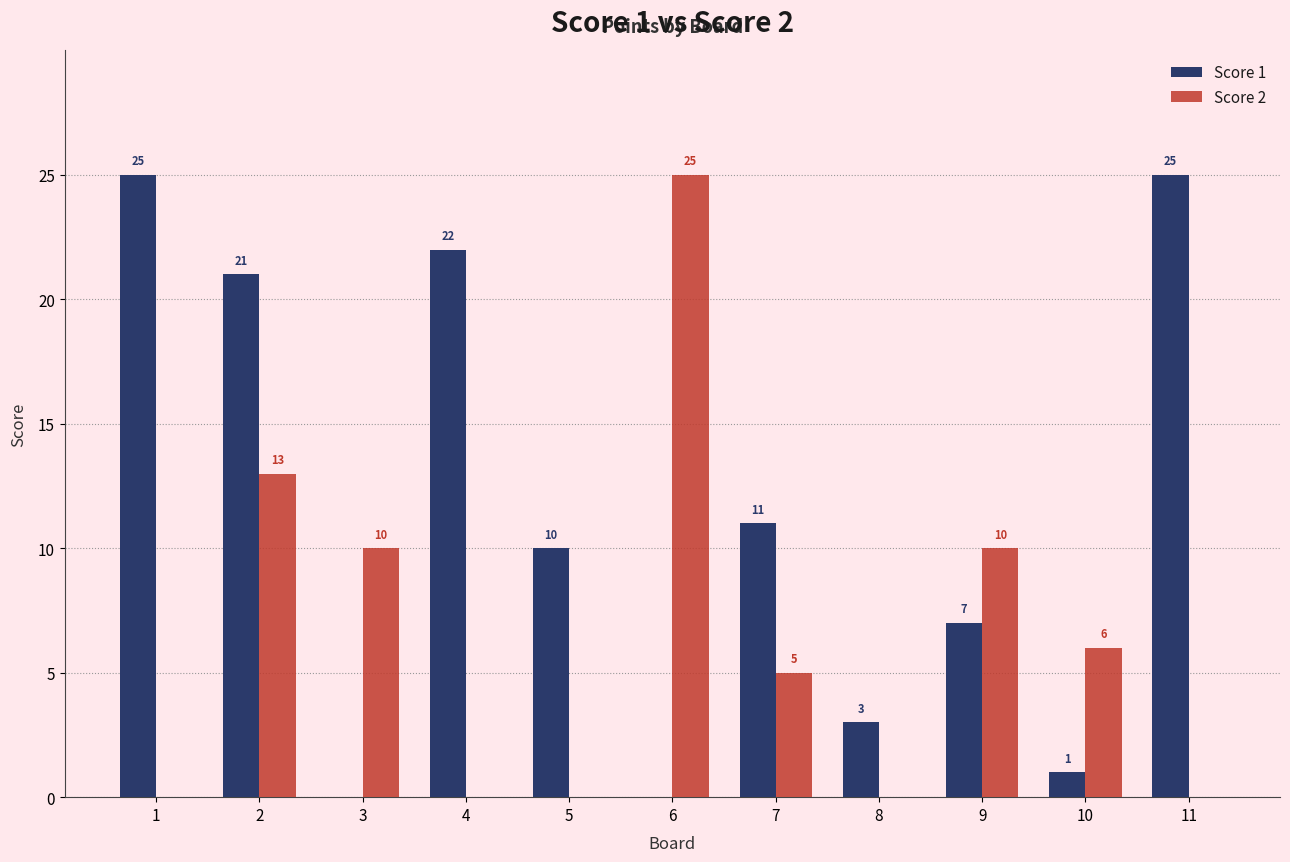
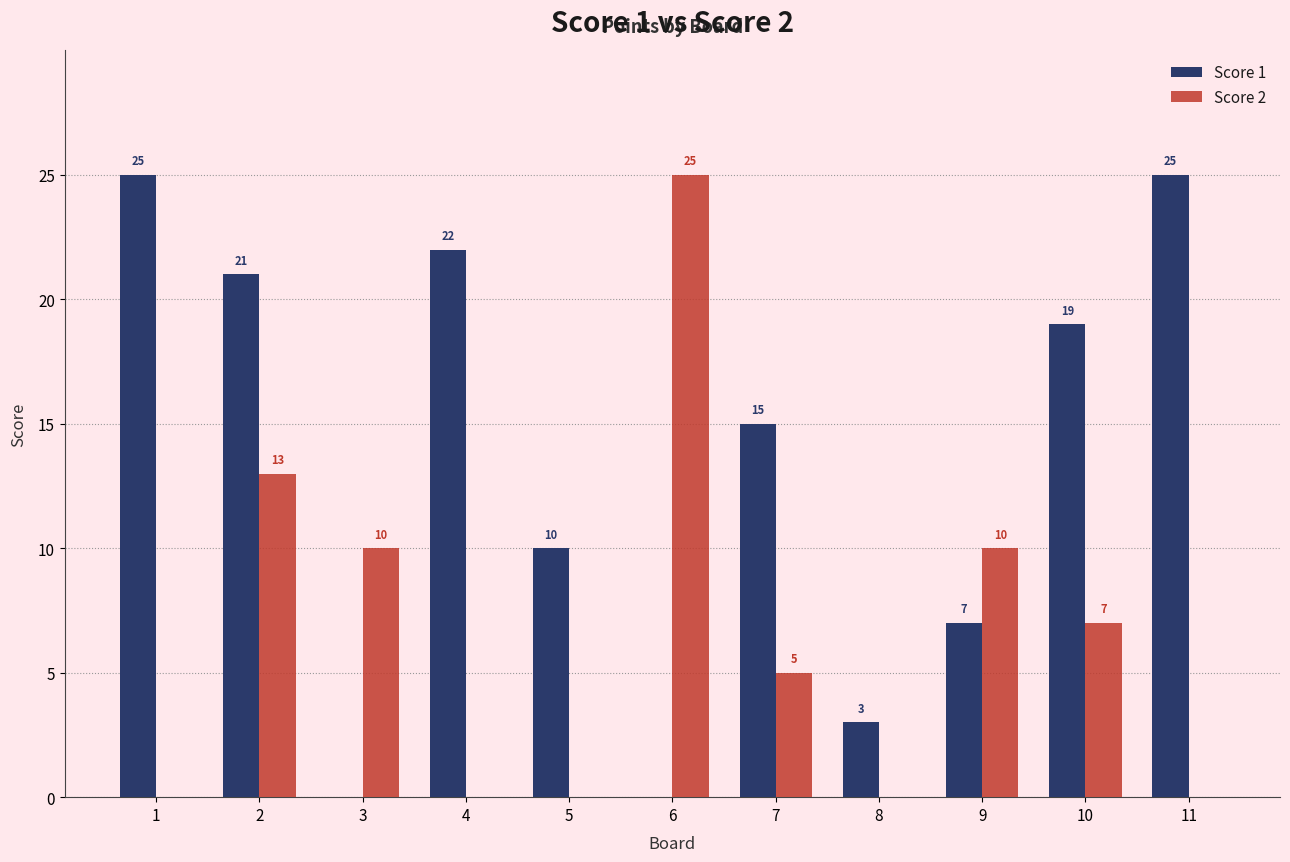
Score 1, 7: 11 -> 15
Score 1, 10: 1 -> 19
Score 2, 10: 6 -> 7
